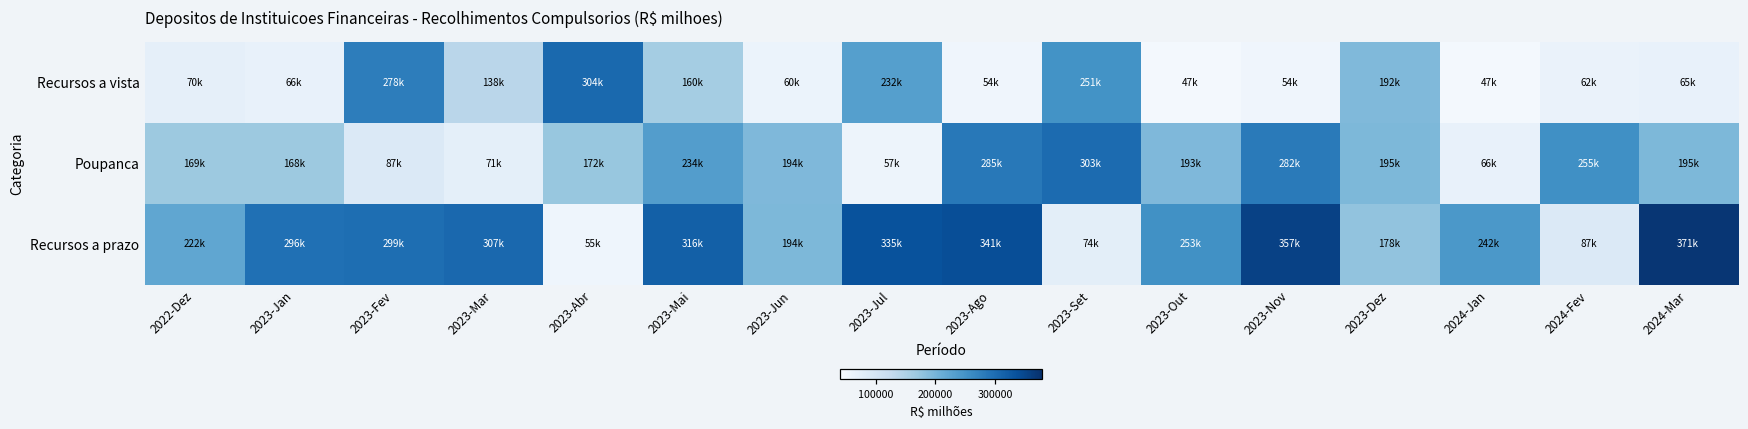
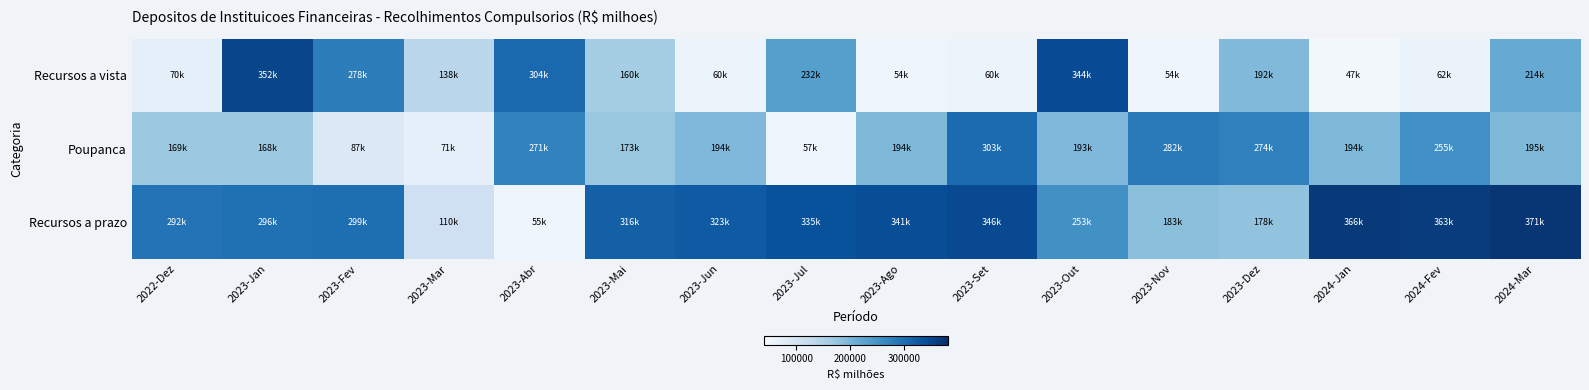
Recursos a vista, 2023-Jan: 66k -> 352k
Recursos a vista, 2023-Set: 251k -> 60k
Recursos a vista, 2023-Out: 47k -> 344k
Recursos a vista, 2024-Mar: 65k -> 214k
Poupanca, 2023-Abr: 172k -> 271k
Poupanca, 2023-Mai: 234k -> 173k
Poupanca, 2023-Ago: 285k -> 194k
Poupanca, 2023-Dez: 195k -> 274k
Poupanca, 2024-Jan: 66k -> 194k
Recursos a prazo, 2022-Dez: 222k -> 292k
Recursos a prazo, 2023-Mar: 307k -> 110k
Recursos a prazo, 2023-Jun: 194k -> 323k
Recursos a prazo, 2023-Set: 74k -> 346k
Recursos a prazo, 2023-Nov: 357k -> 183k
Recursos a prazo, 2024-Jan: 242k -> 366k
Recursos a prazo, 2024-Fev: 87k -> 363k
